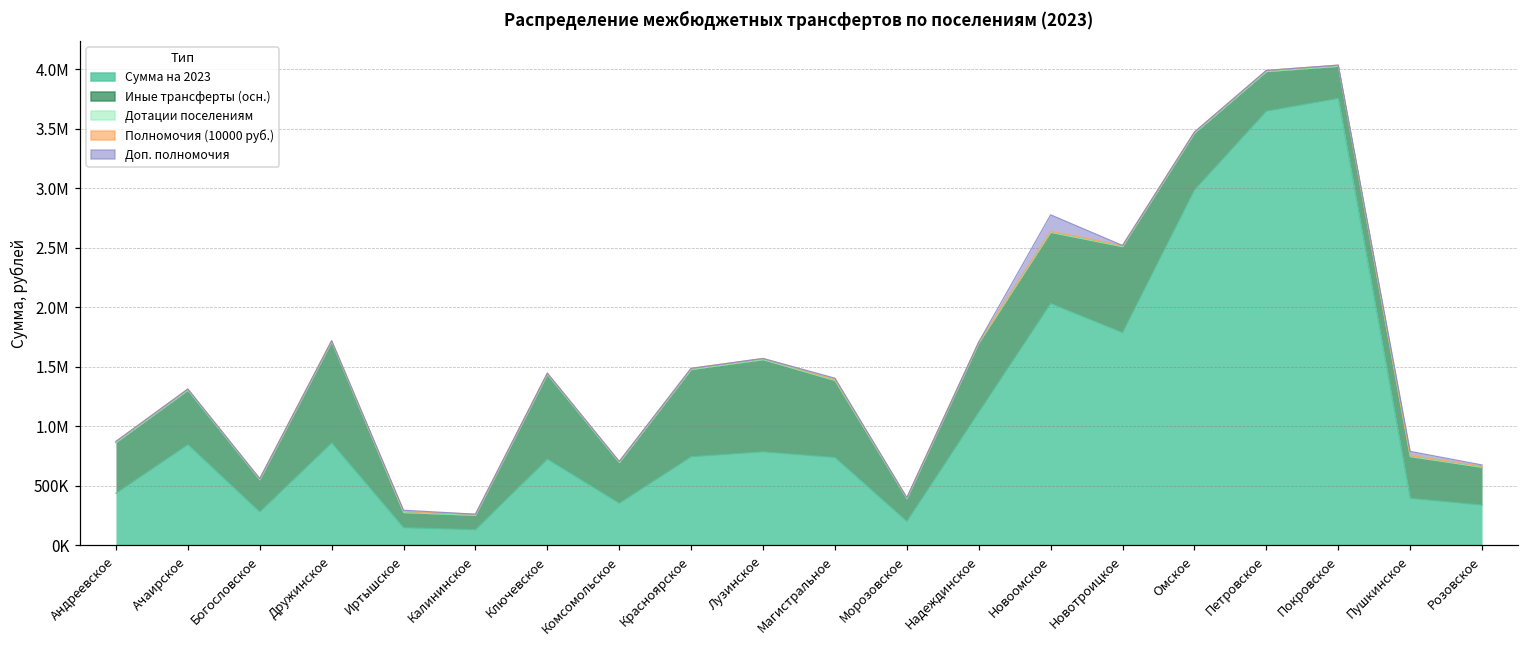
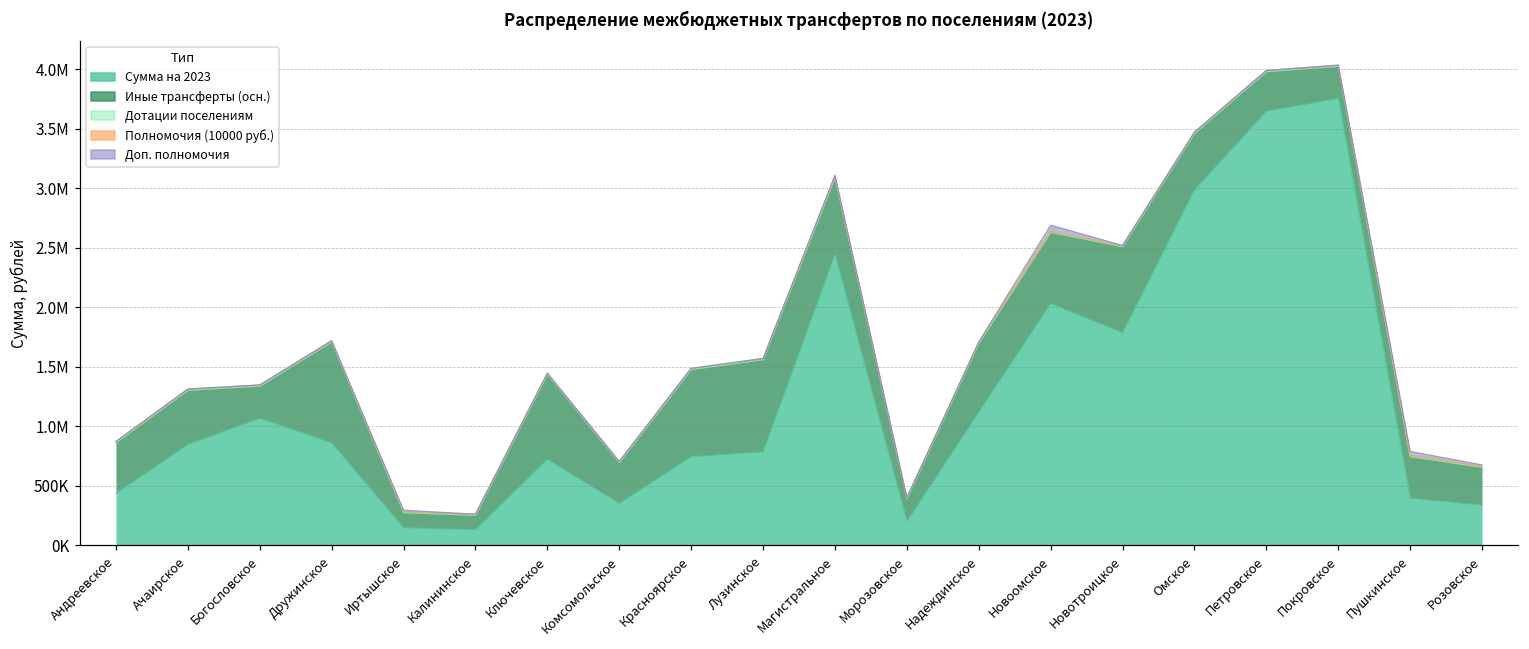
Сумма на 2023, Богословское: 280000 -> 1070000
Сумма на 2023, Магистральное: 740000 -> 2440000
Доп. полномочия, Новоомское: 140000 -> 50000
